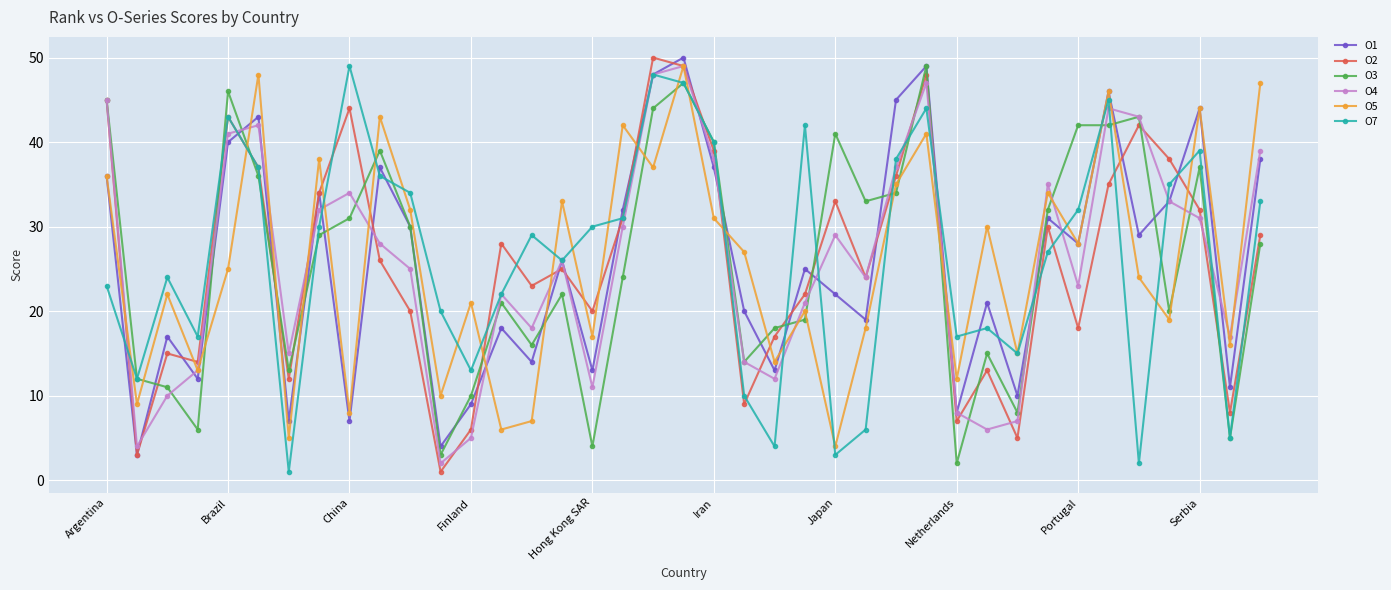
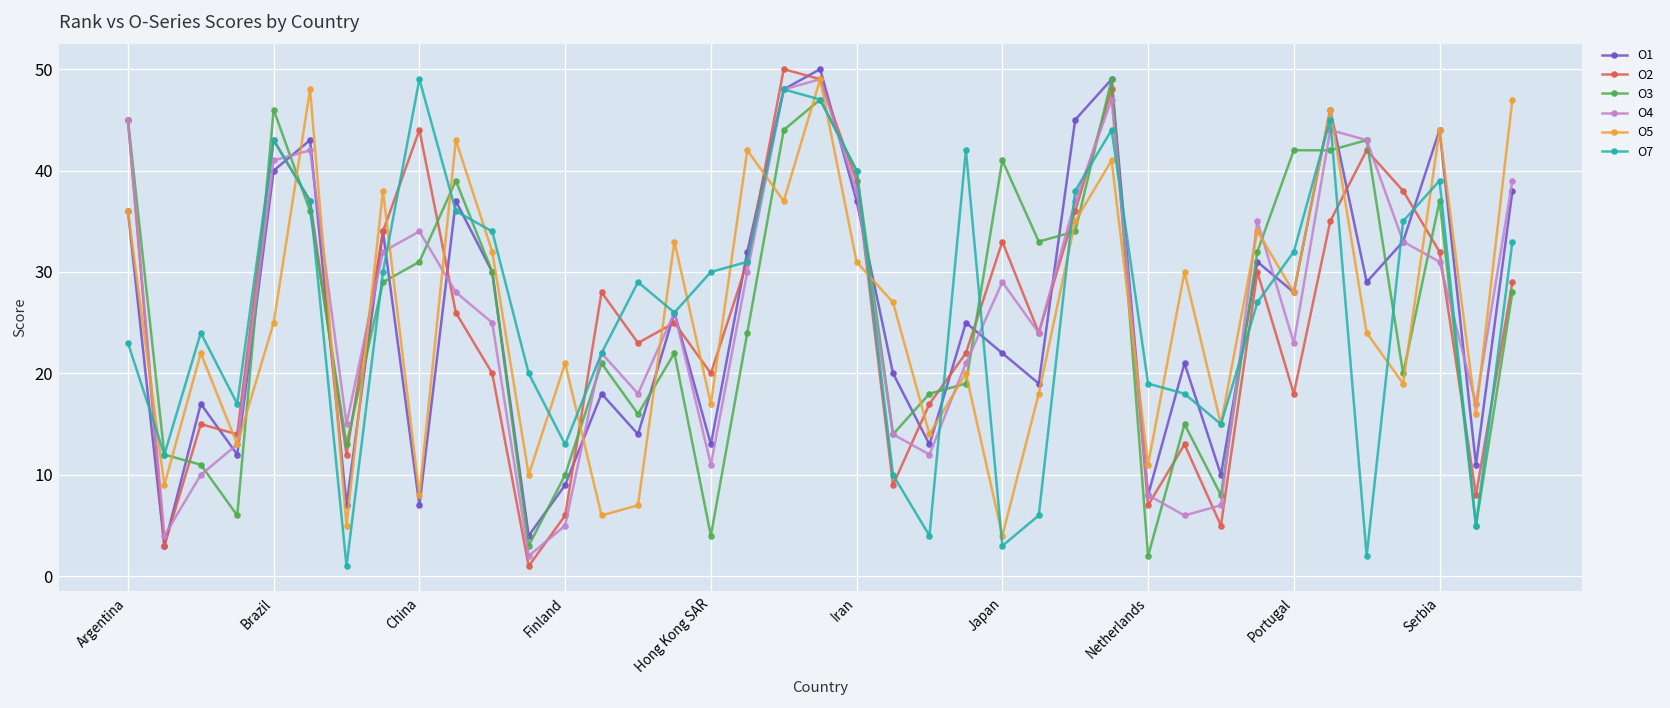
O5, Netherlands: 12 -> 11
O7, Netherlands: 17 -> 19
